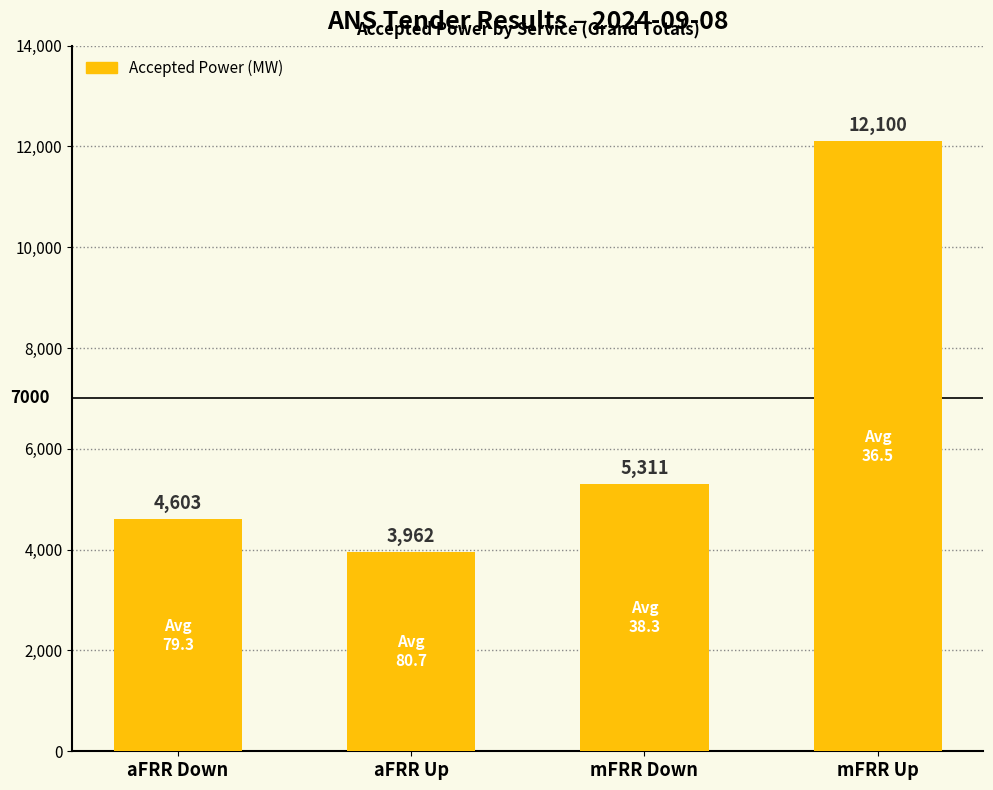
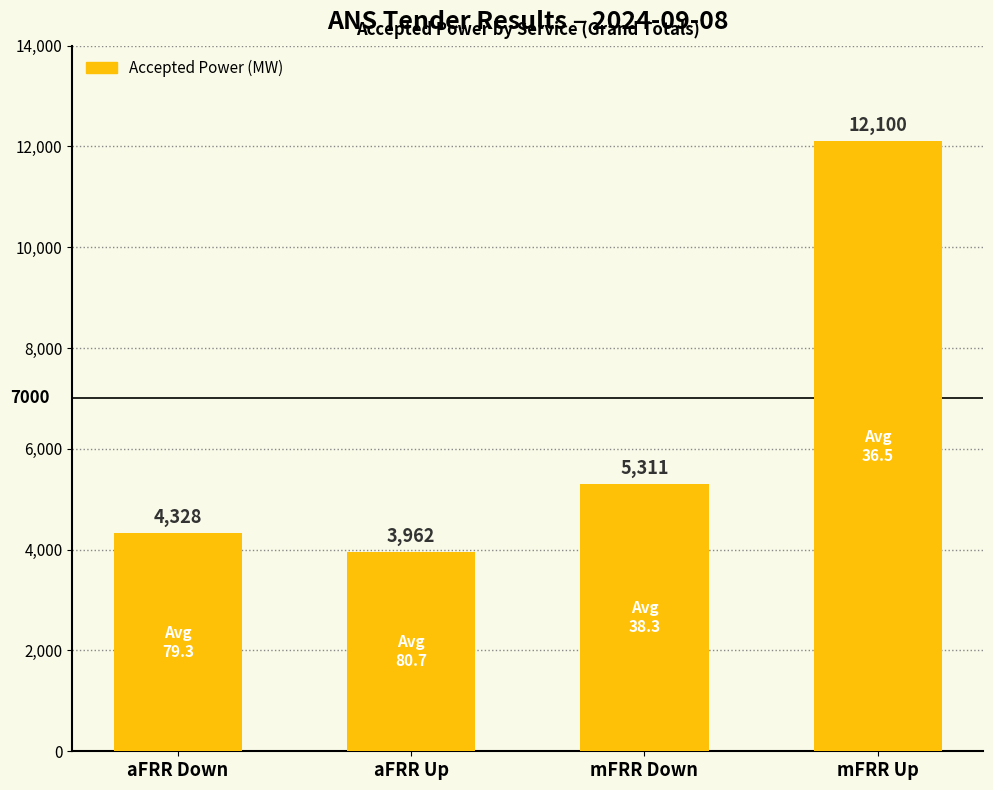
aFRR Down: 4,603 -> 4,328
